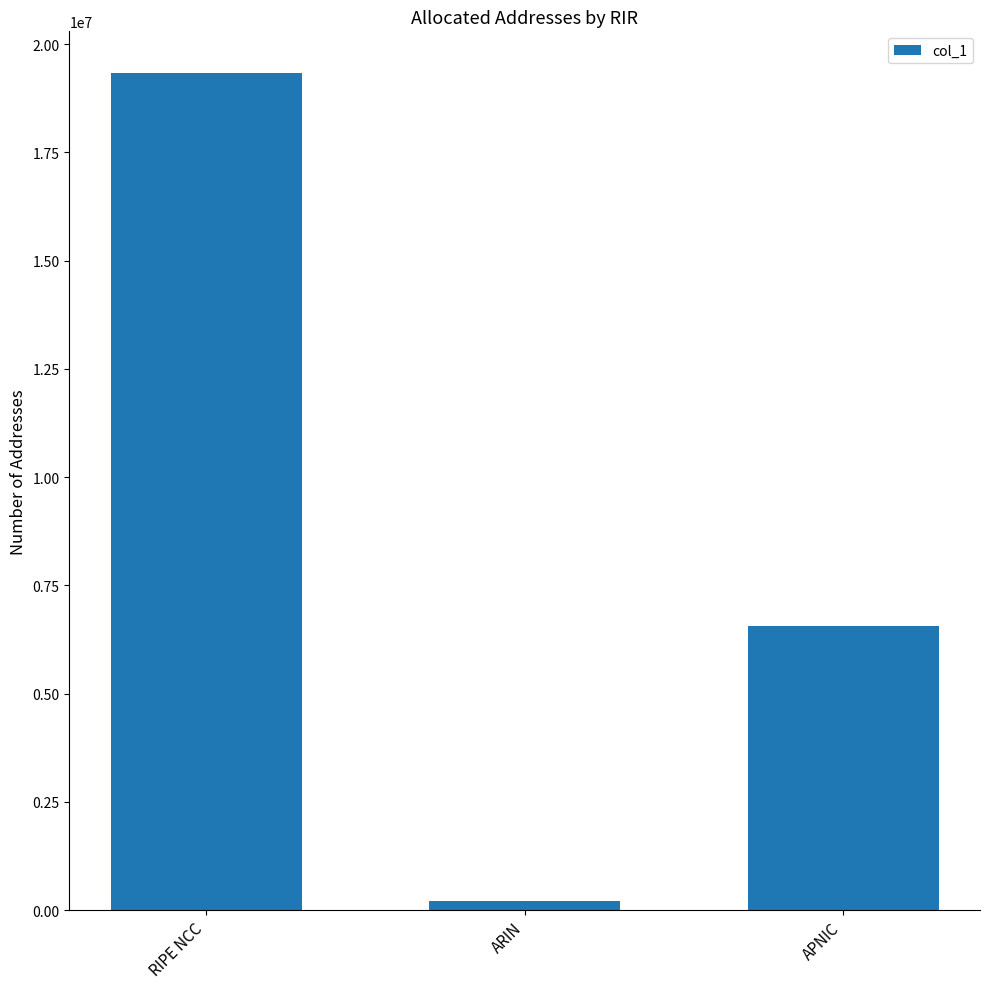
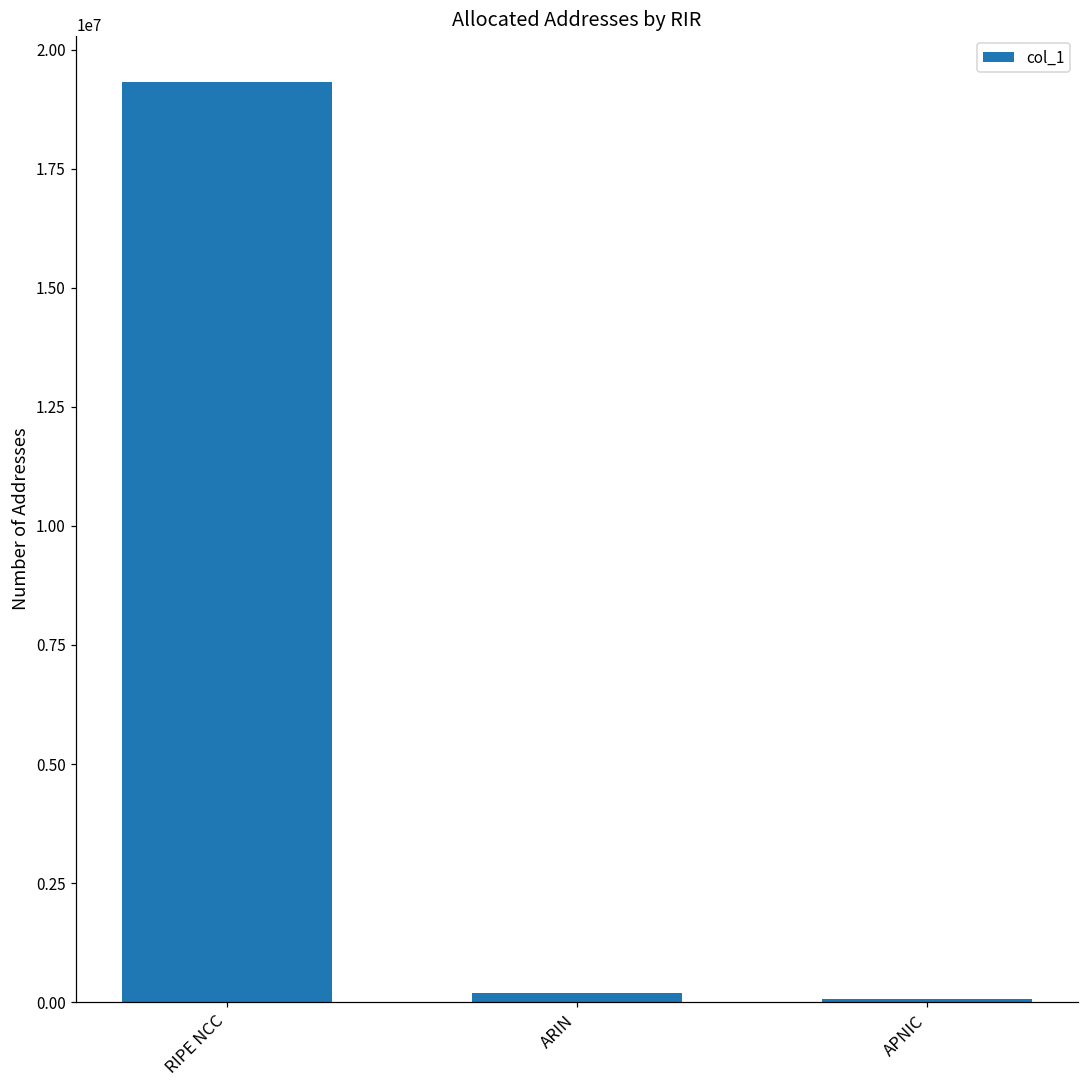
APNIC: 6600000 -> 100000
